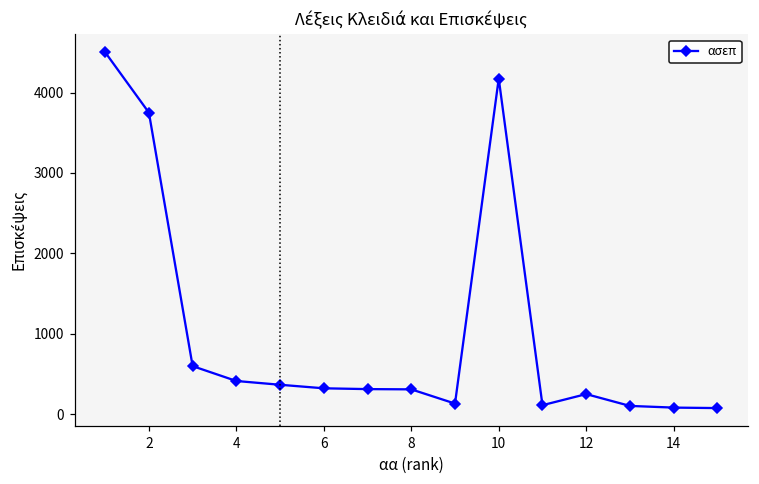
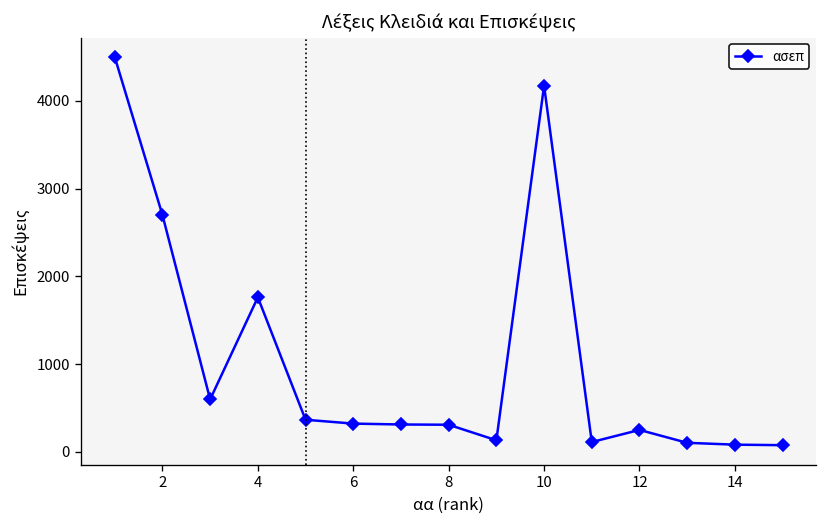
2: 3800 -> 2700
4: 400 -> 1800
